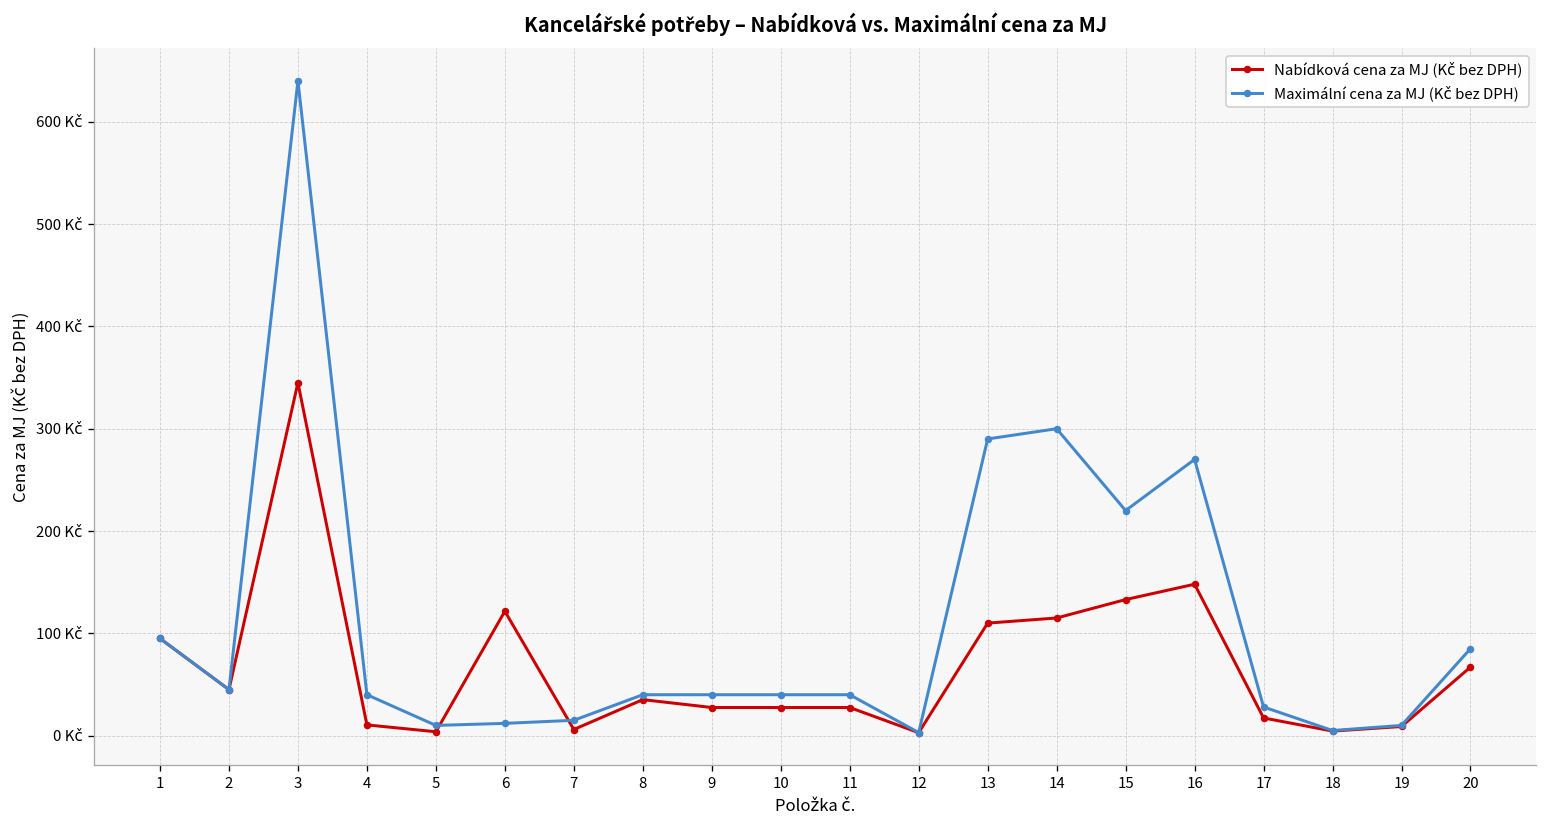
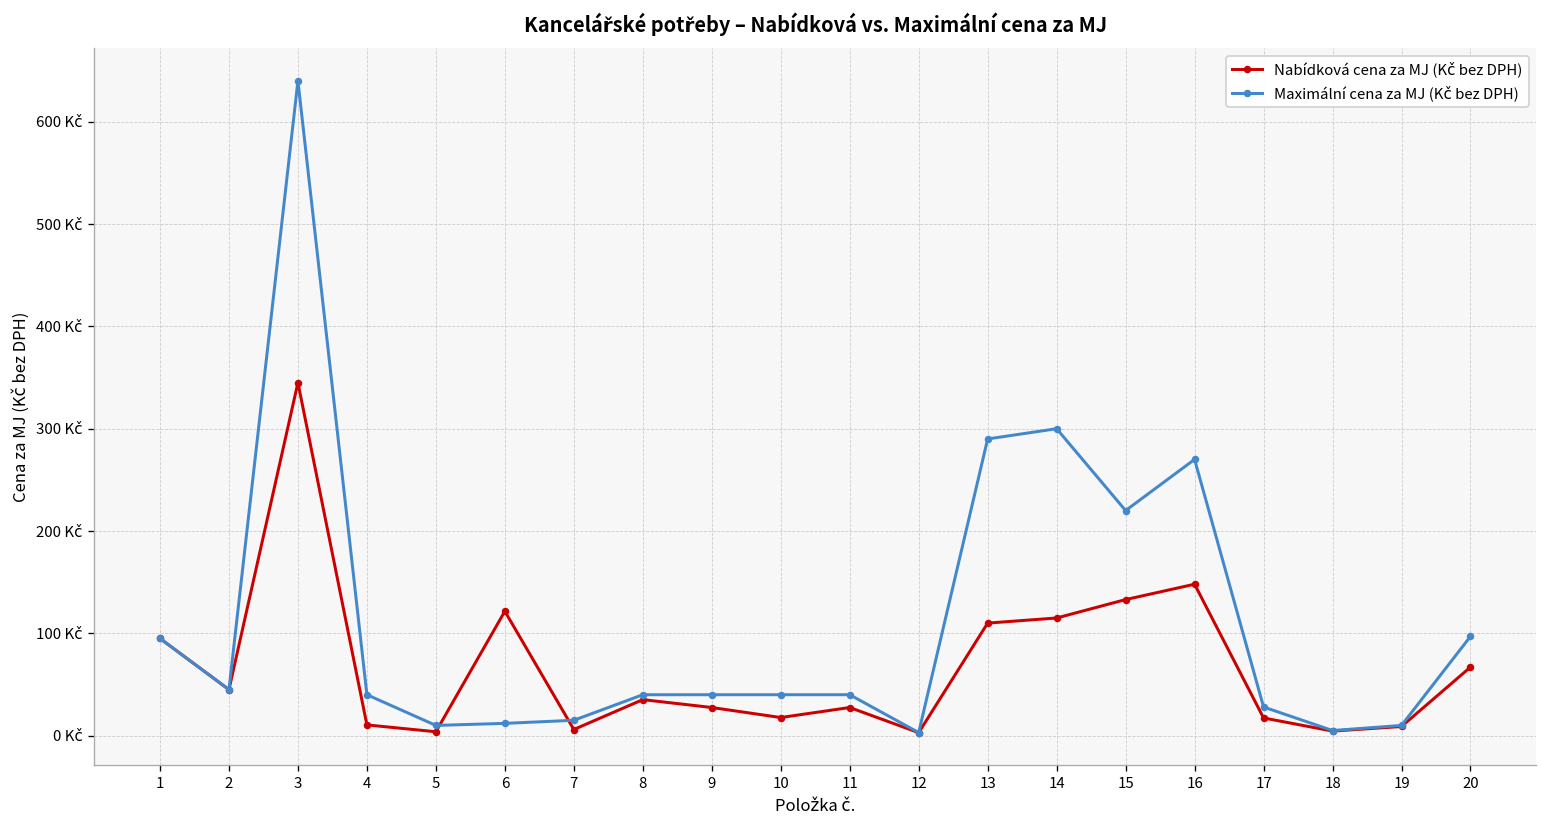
Nabídková cena za MJ (Kč bez DPH), 10: 30 Kč -> 20 Kč
Maximální cena za MJ (Kč bez DPH), 20: 90 Kč -> 100 Kč
